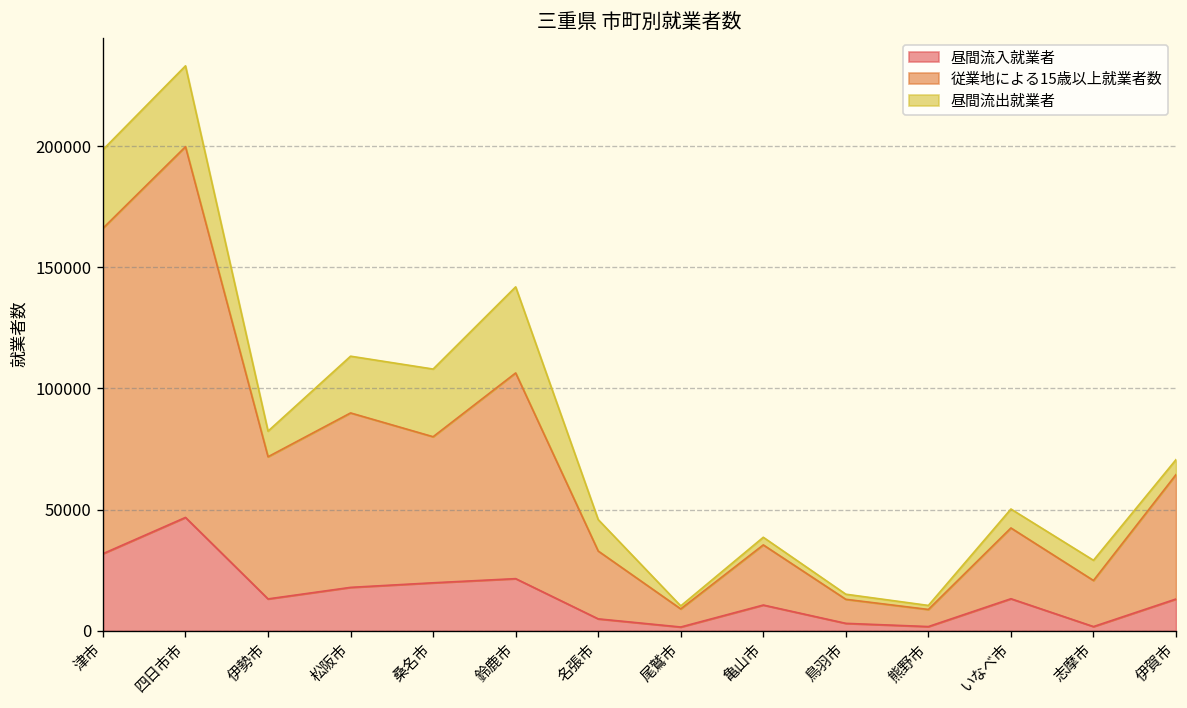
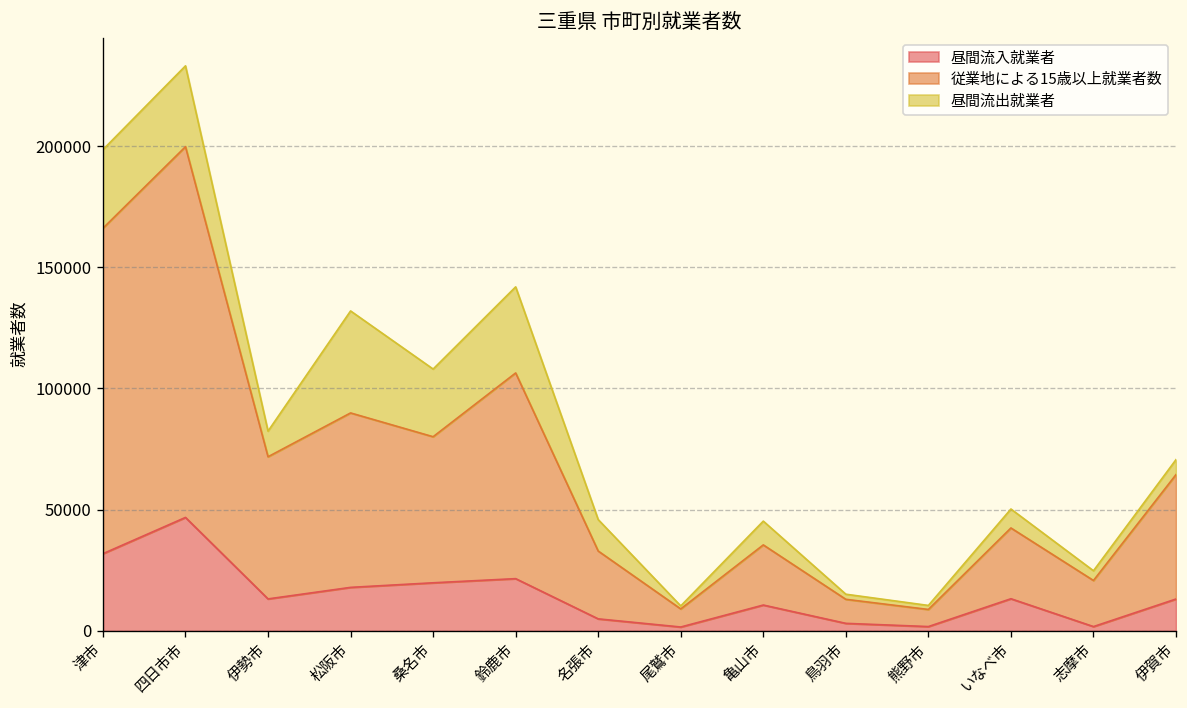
昼間流出就業者, 松阪市: 23000 -> 42000
昼間流出就業者, 亀山市: 3000 -> 10000
昼間流出就業者, 志摩市: 8000 -> 4000
